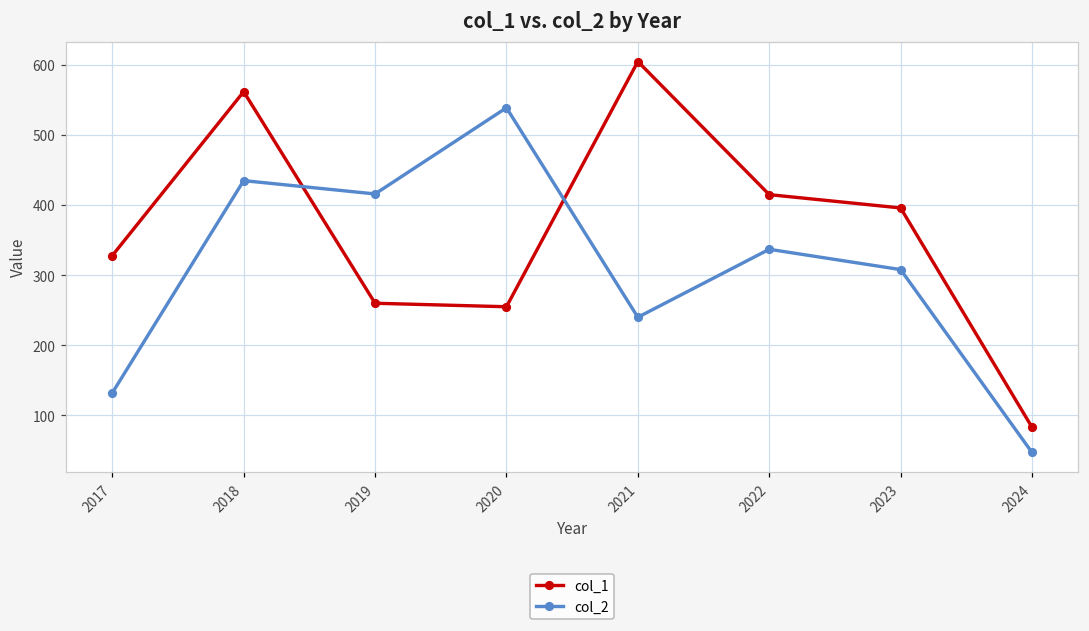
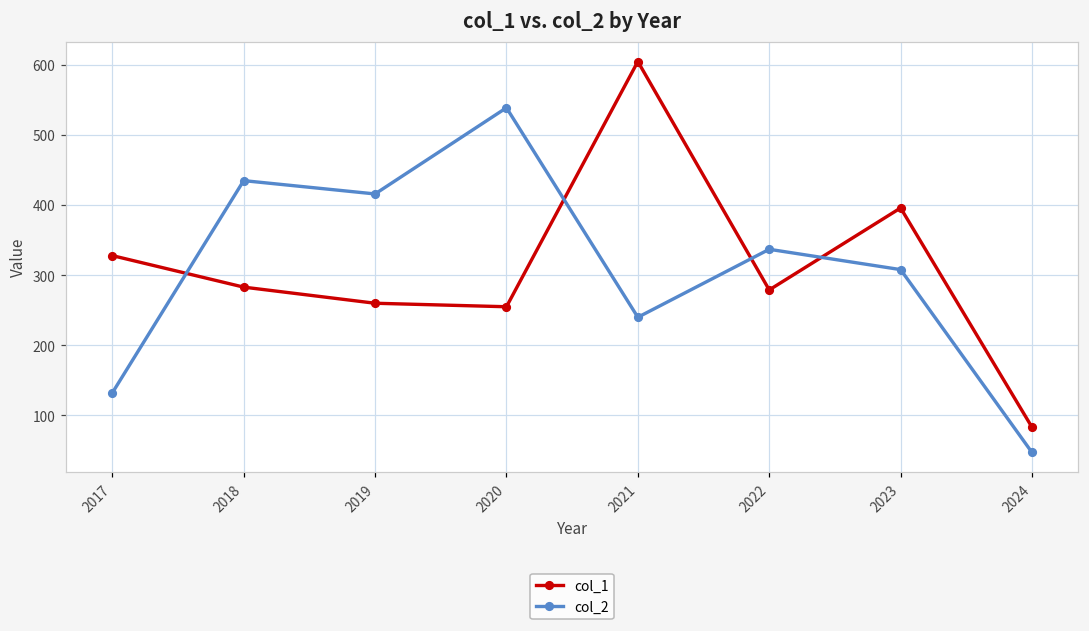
col_1, 2018: 560 -> 280
col_1, 2022: 420 -> 280
